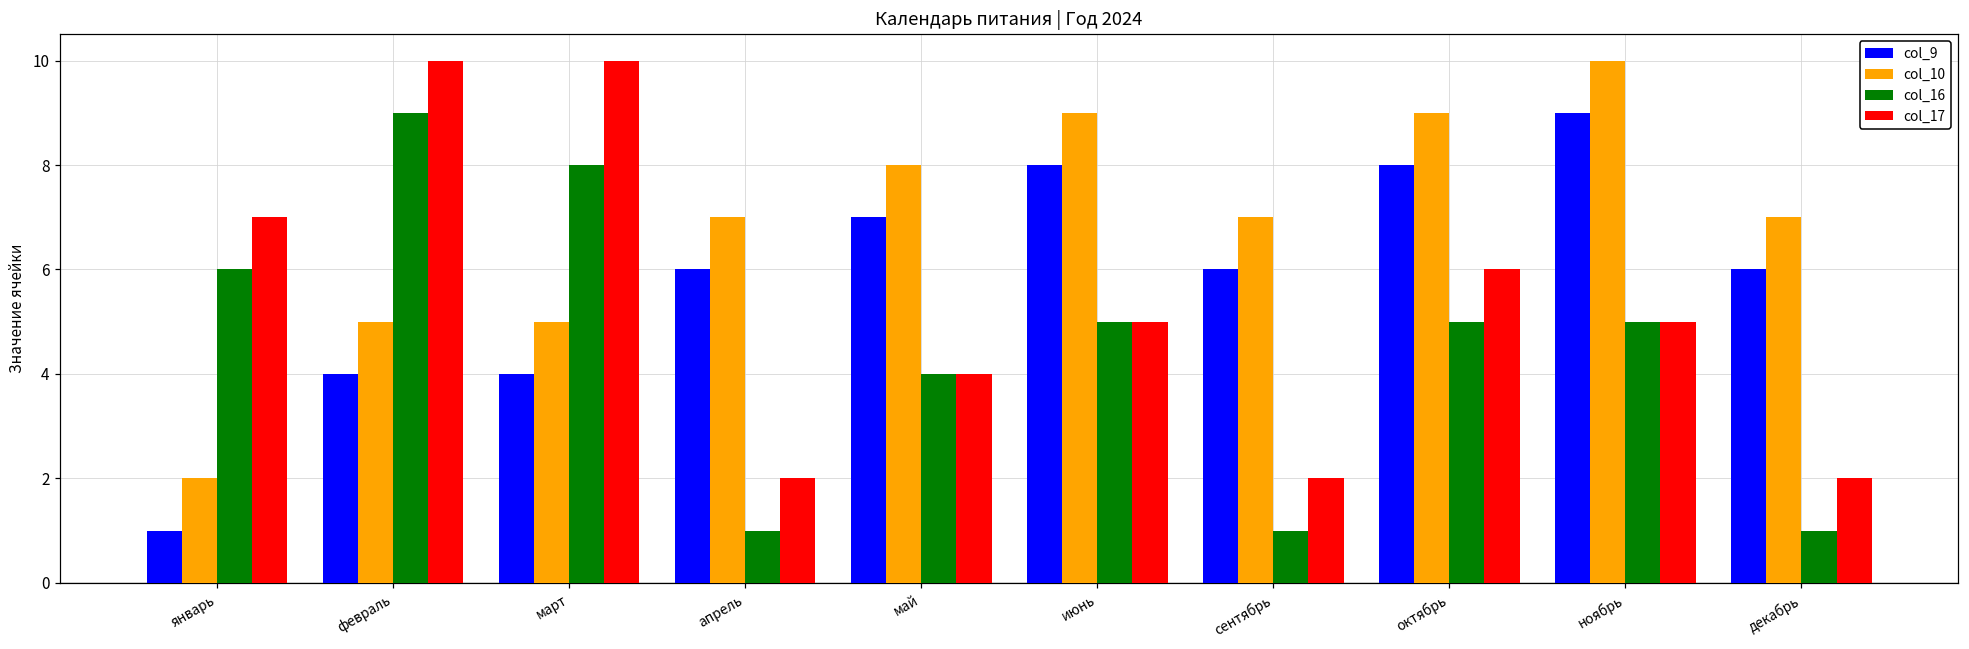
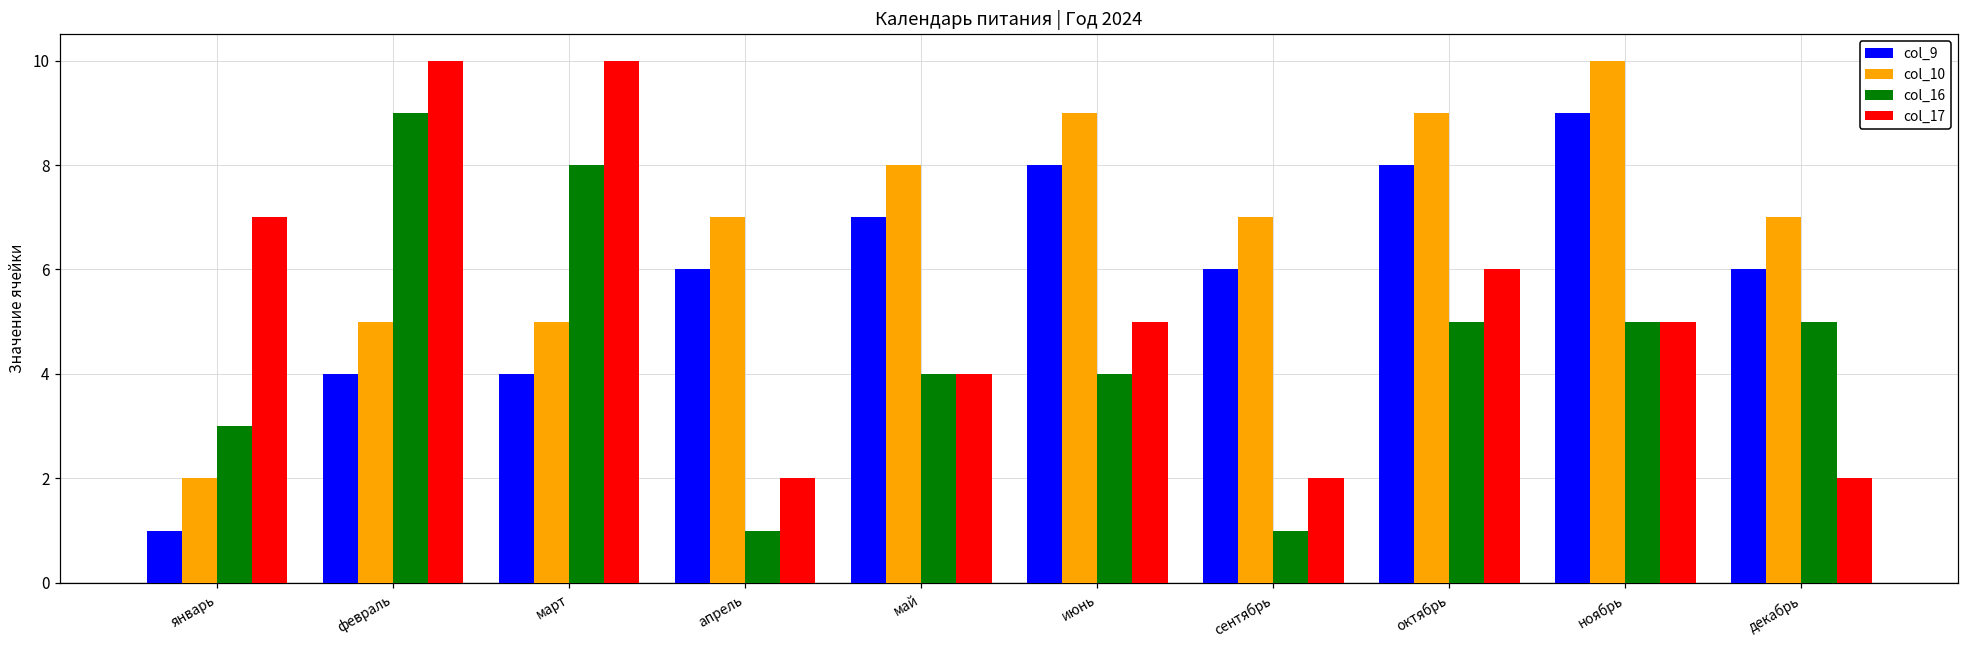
col_16, январь: 6 -> 3
col_16, июнь: 5 -> 4
col_16, декабрь: 1 -> 5
